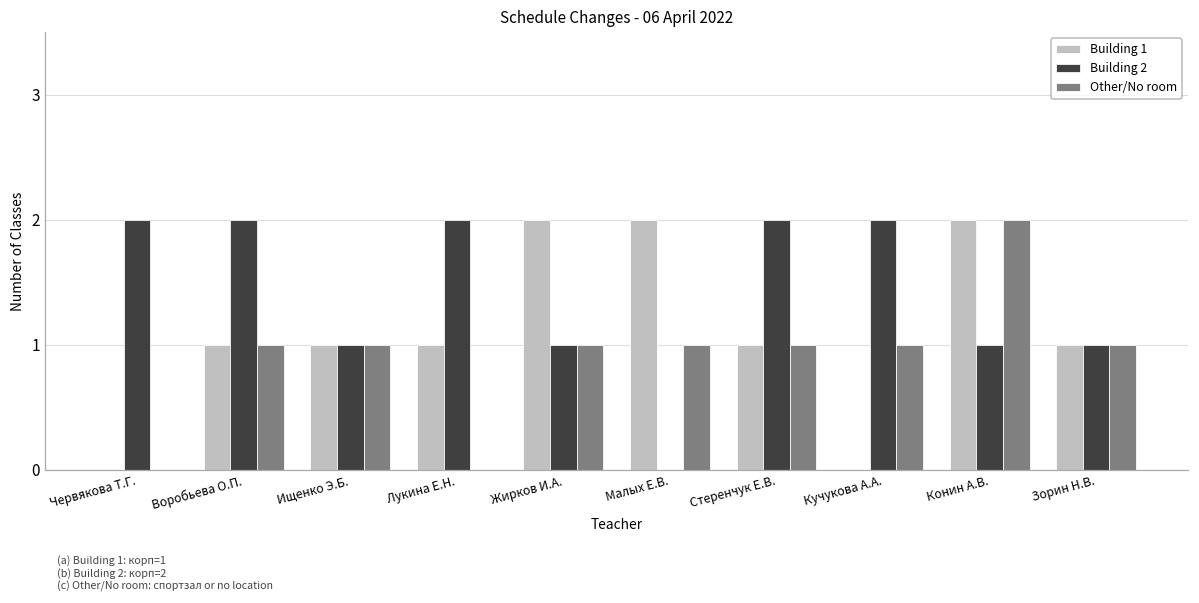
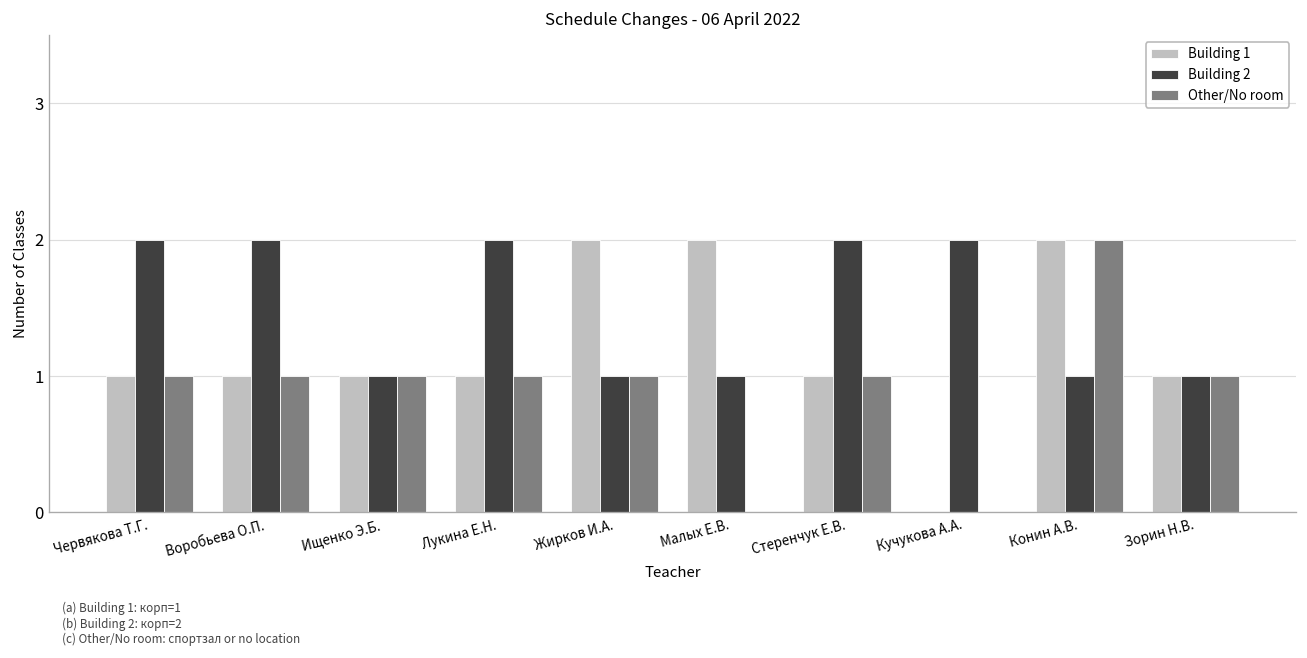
Building 1, Червякова Т.Г.: 0 -> 1
Other/No room, Червякова Т.Г.: 0 -> 1
Other/No room, Лукина Е.Н.: 0 -> 1
Building 2, Малых Е.В.: 0 -> 1
Other/No room, Малых Е.В.: 1 -> 0
Other/No room, Кучукова А.А.: 1 -> 0
